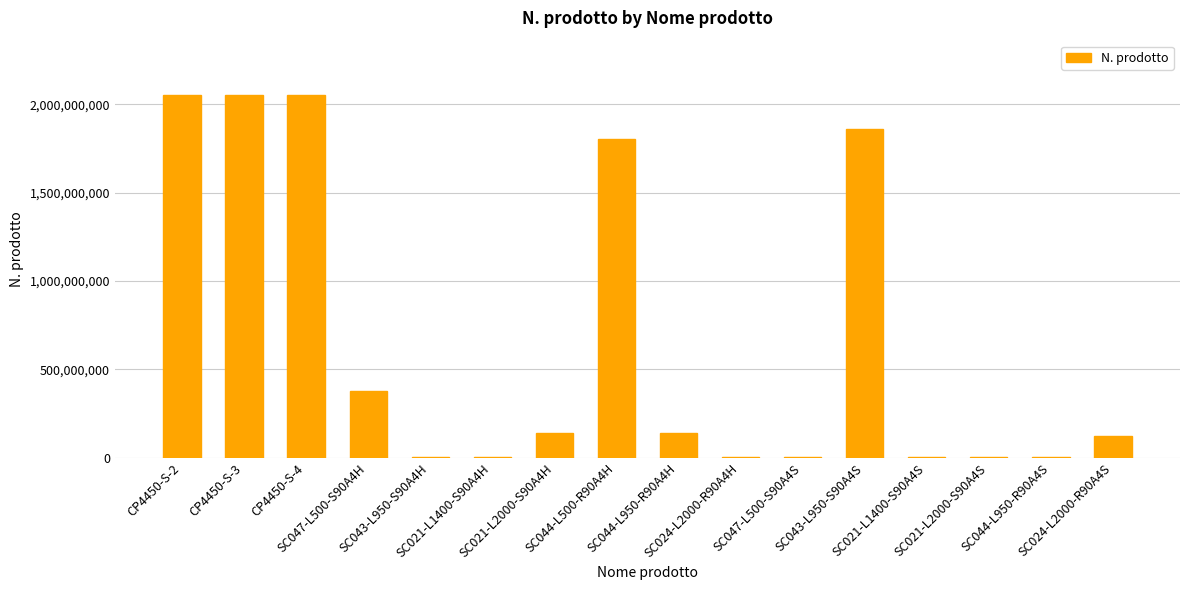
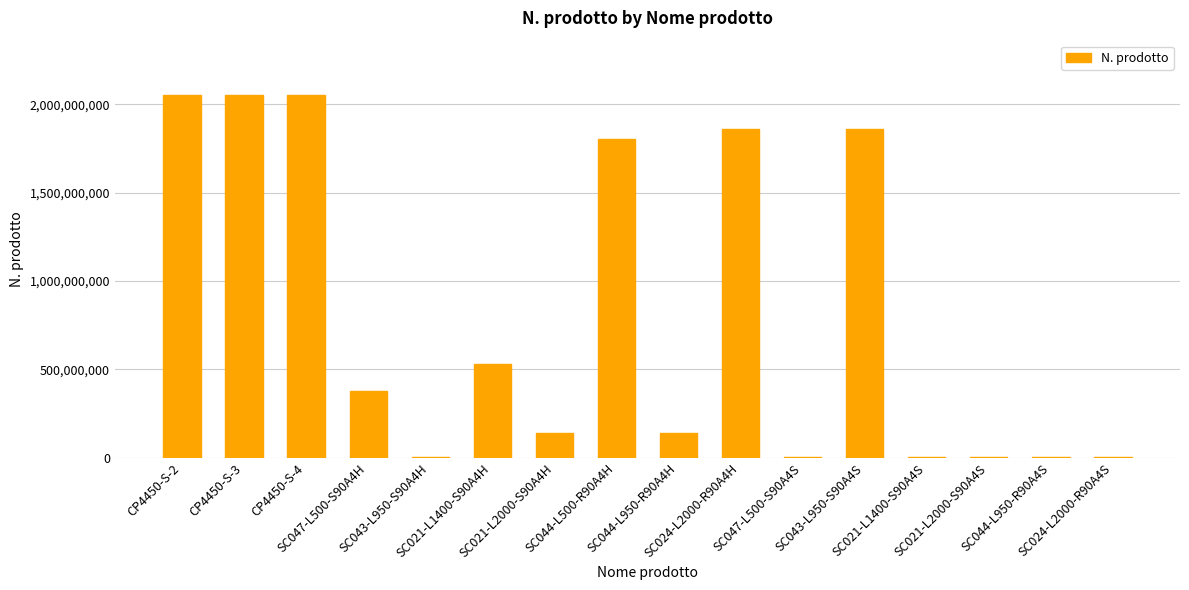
SC021-L1400-S90A4H: 0 -> 530,000,000
SC024-L2000-R90A4H: 0 -> 1,860,000,000
SC024-L2000-R90A4S: 120,000,000 -> 0
